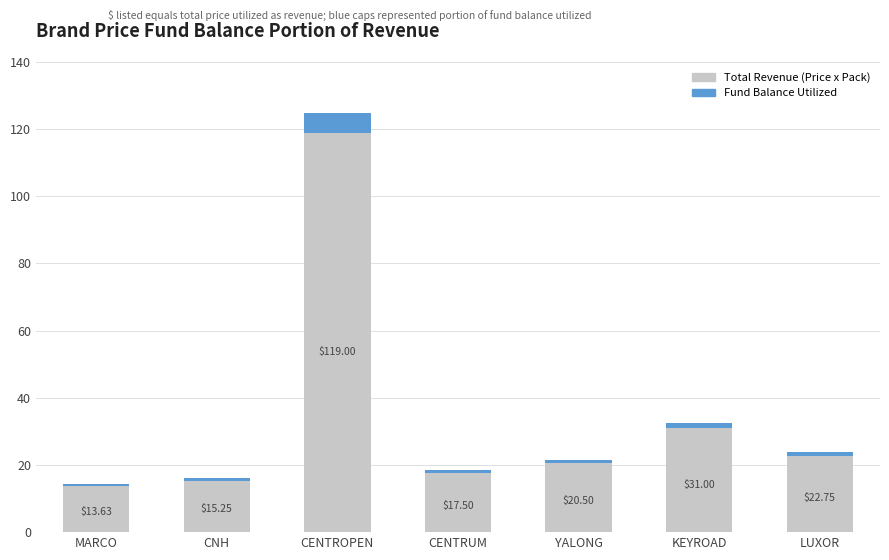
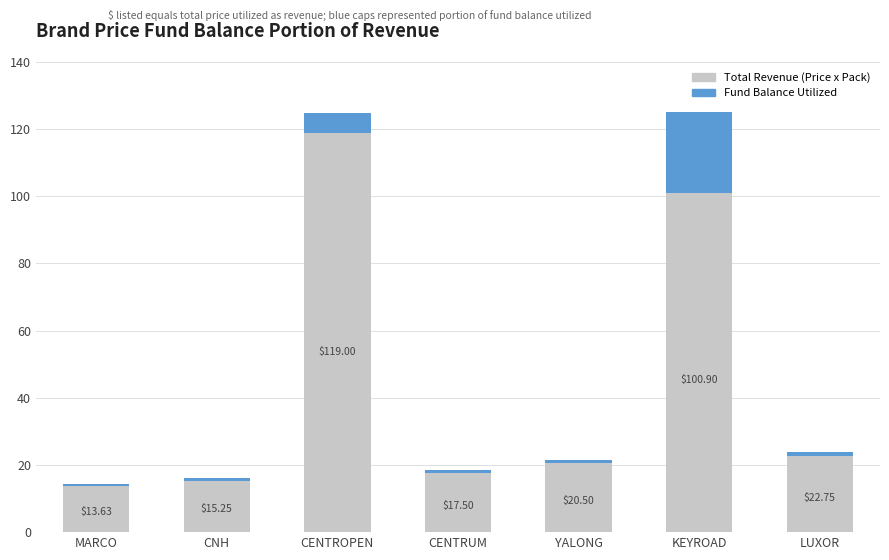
Total Revenue (Price x Pack), KEYROAD: $31.00 -> $100.90
Fund Balance Utilized, KEYROAD: 2 -> 24
